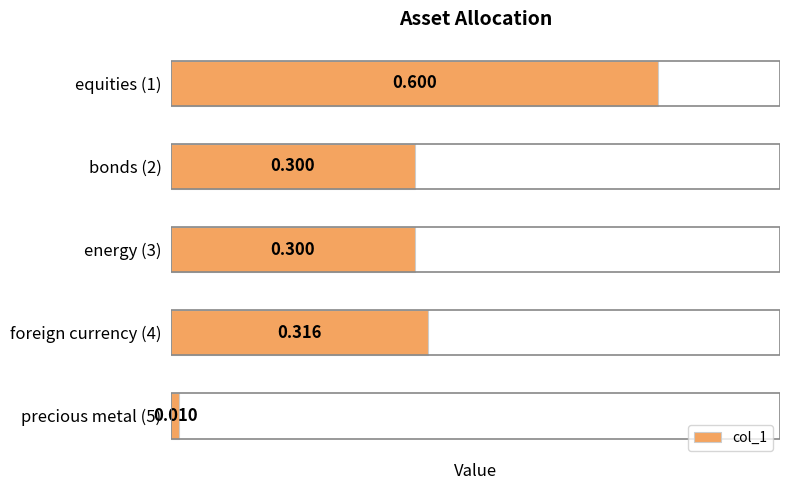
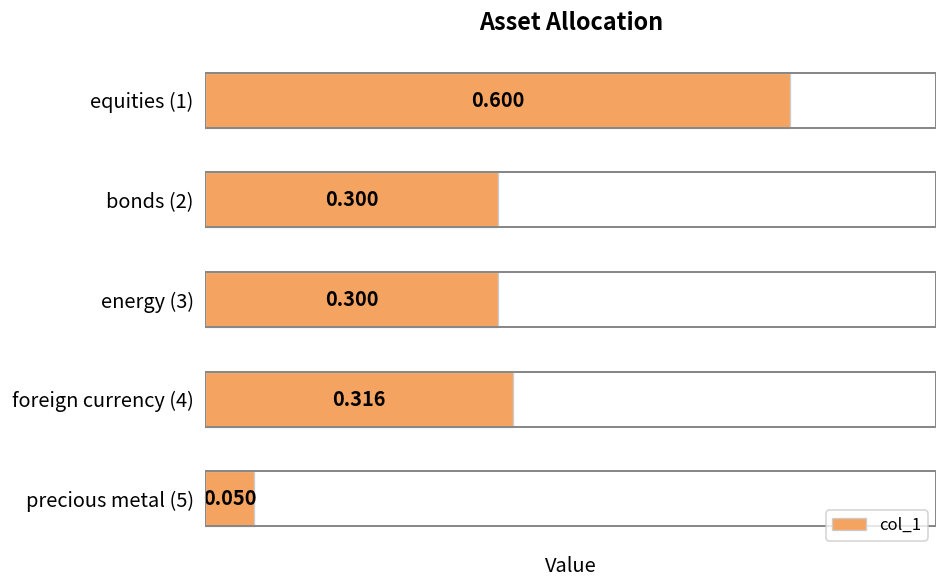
precious metal (5): 0.010 -> 0.050
